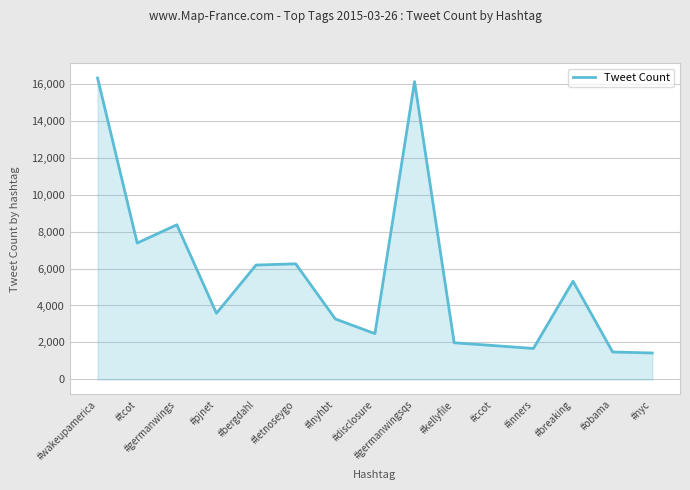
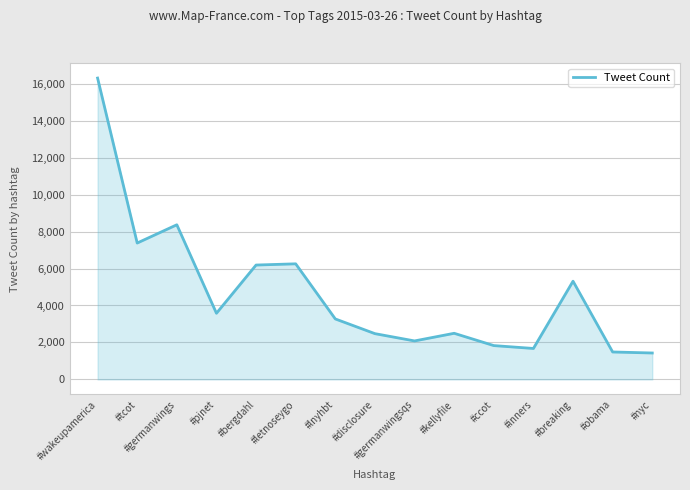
#germanwingsqs: 16,100 -> 2,100
#kellyfile: 2,000 -> 2,500
